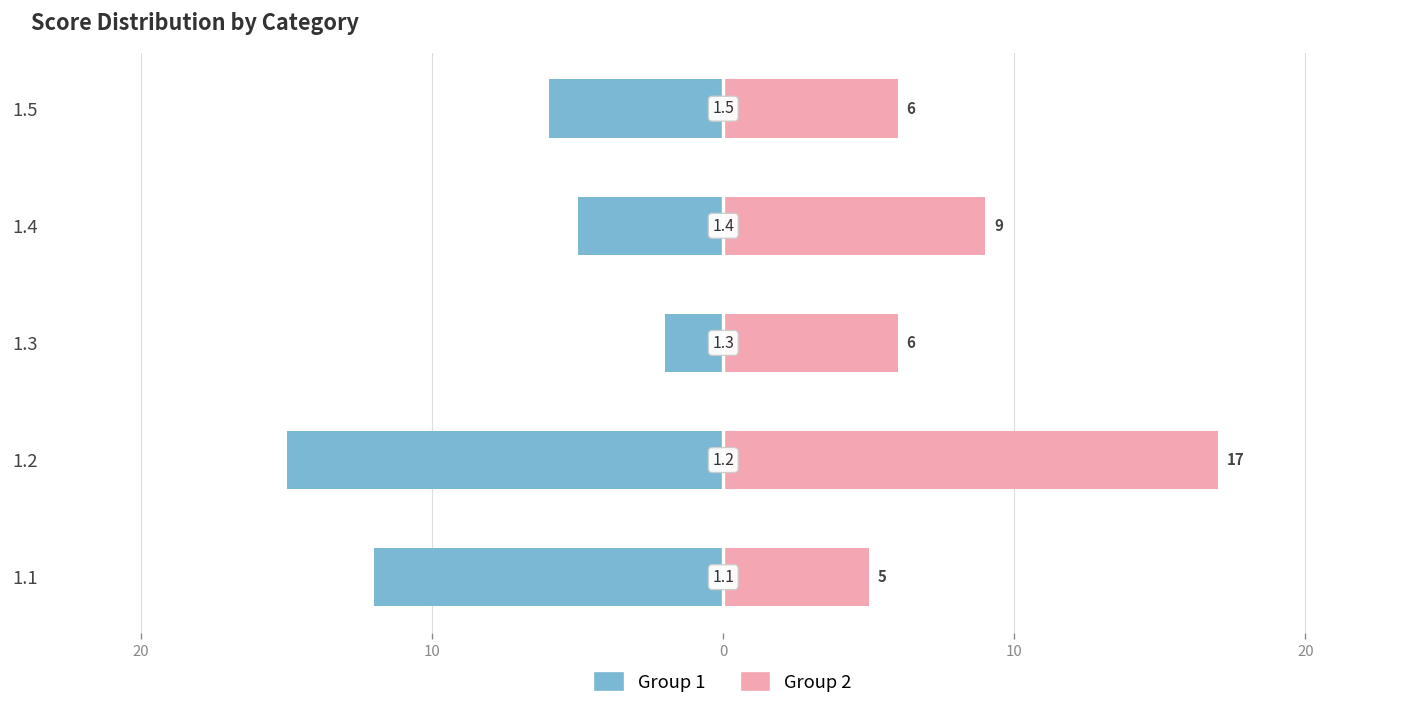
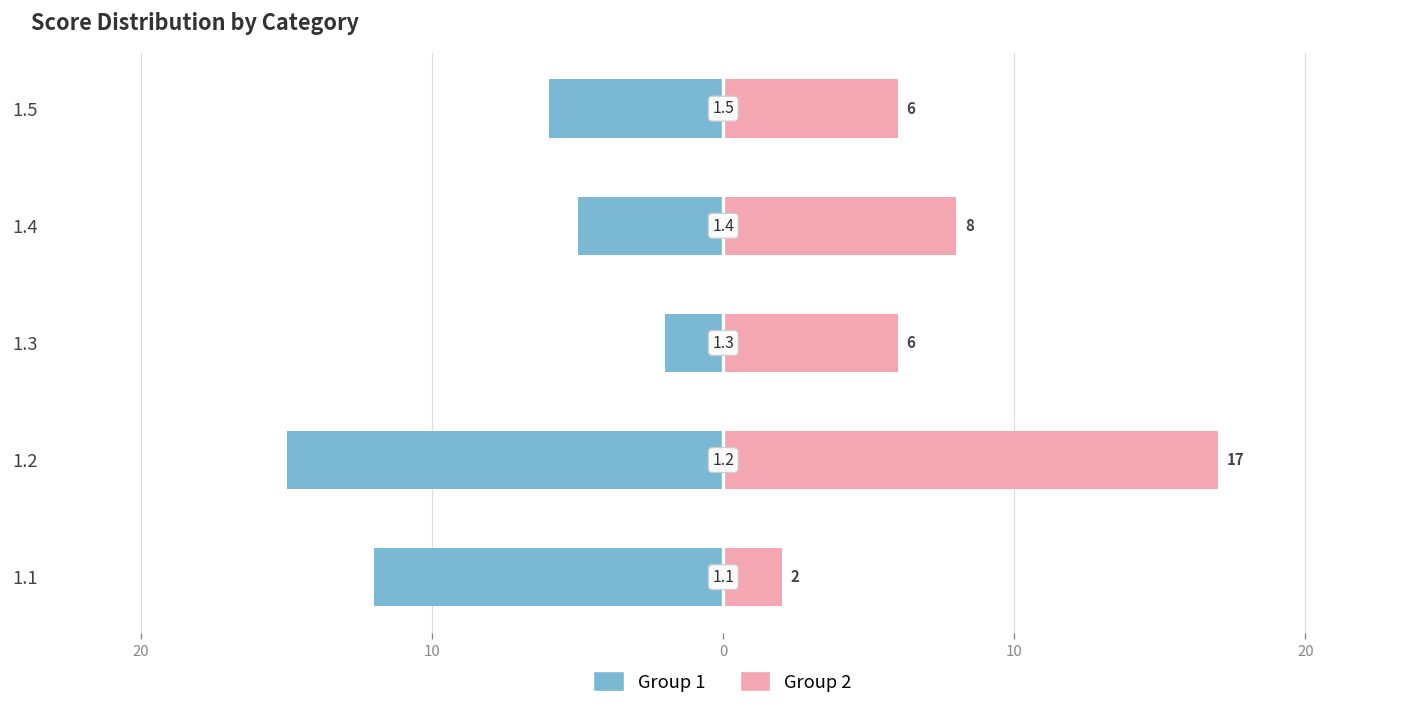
Group 2, 1.4: 9 -> 8
Group 2, 1.1: 5 -> 2
